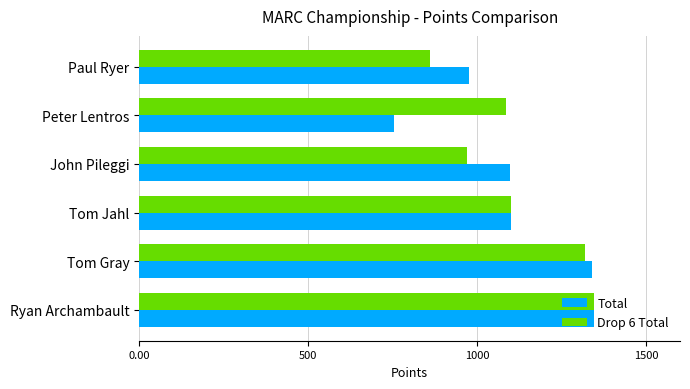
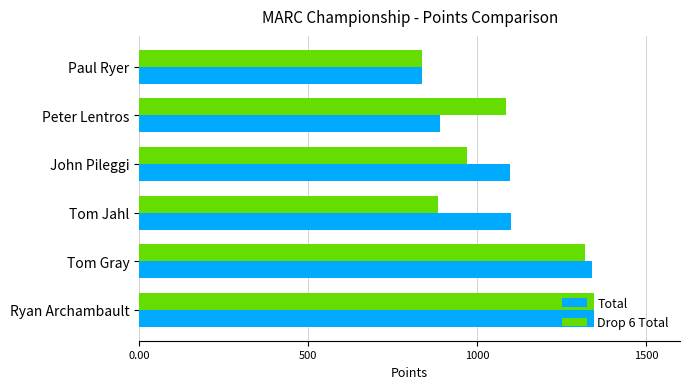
Drop 6 Total, Paul Ryer: 860 -> 840
Total, Paul Ryer: 980 -> 840
Total, Peter Lentros: 750 -> 890
Drop 6 Total, Tom Jahl: 1100 -> 890
